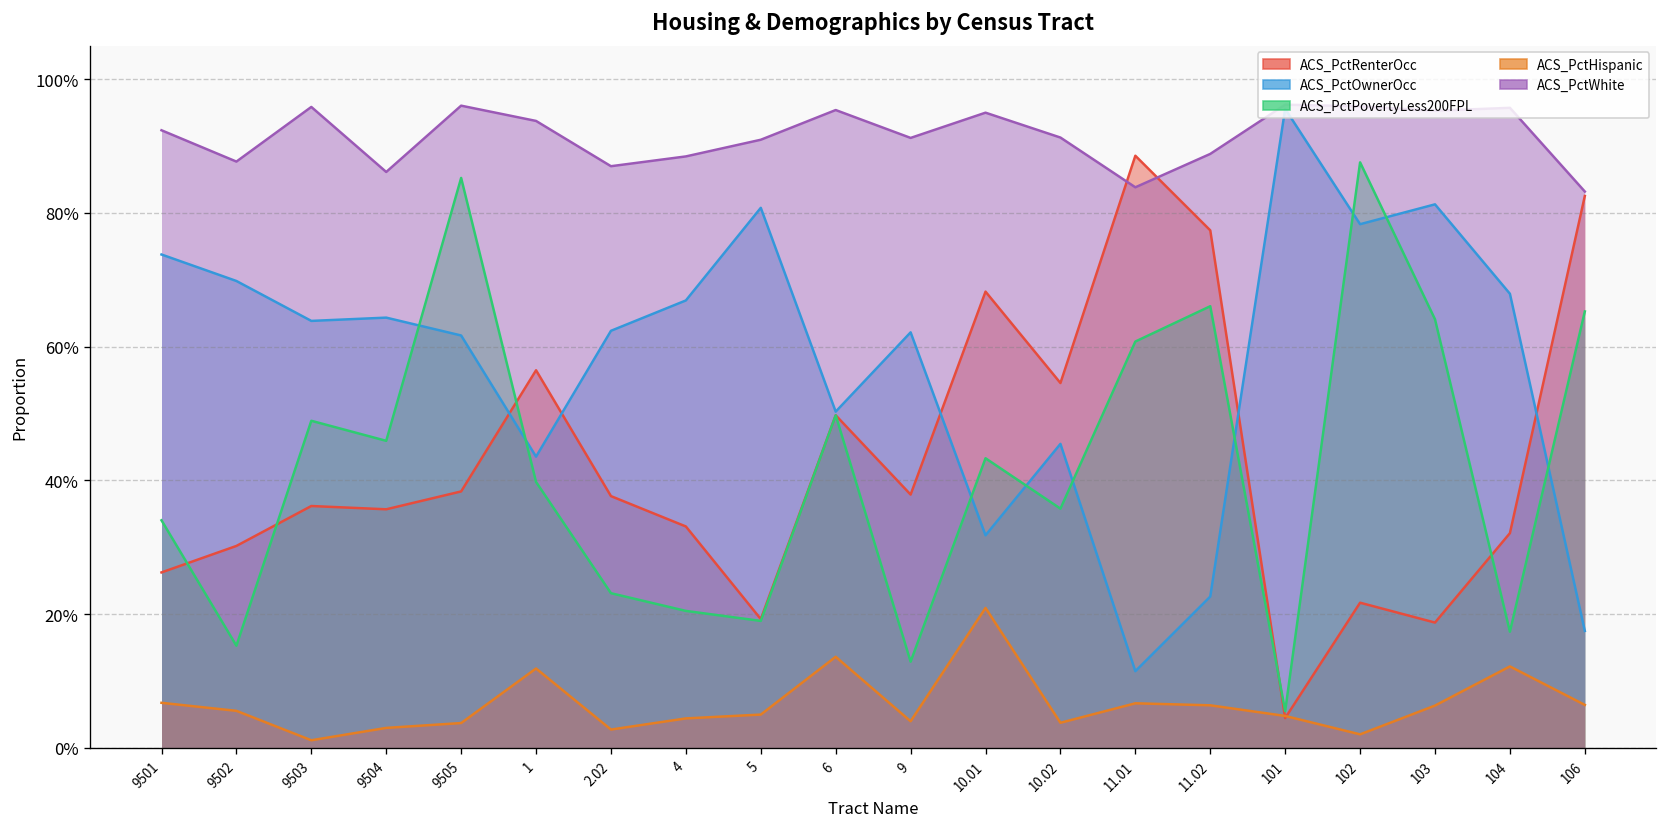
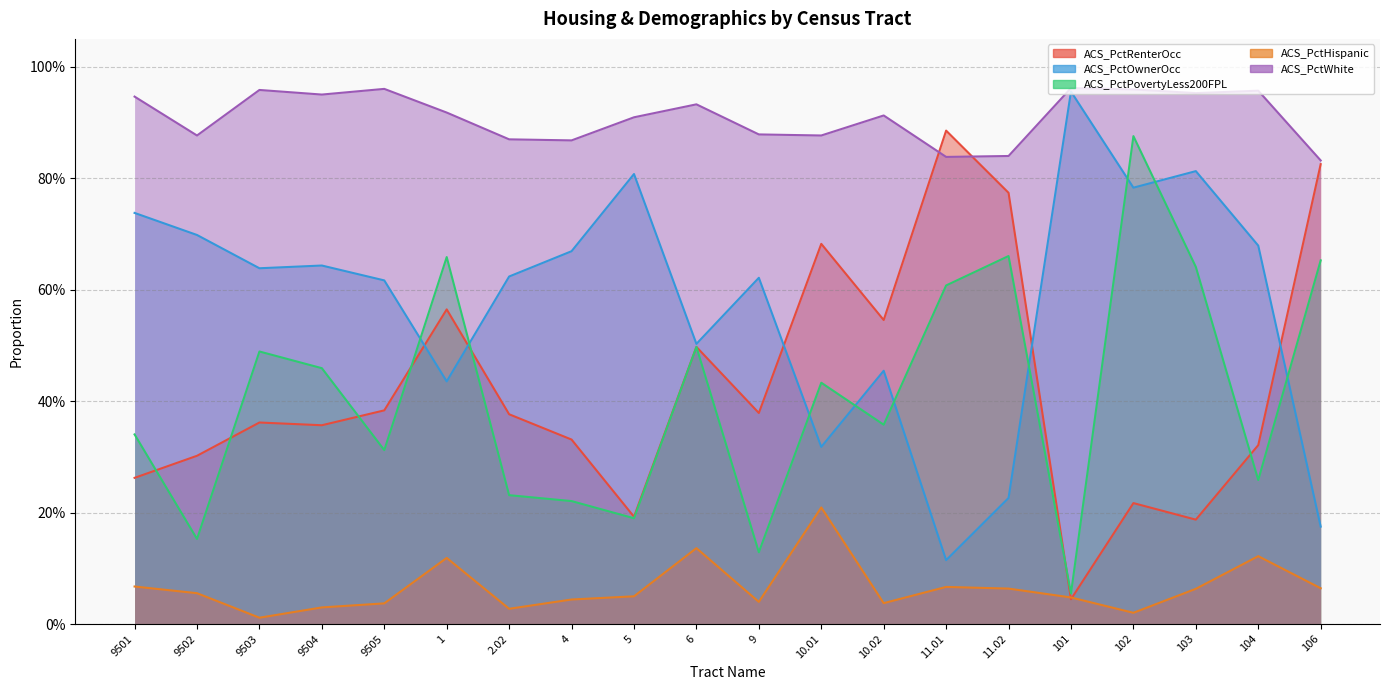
ACS_PctWhite, 9501: 92% -> 95%
ACS_PctWhite, 9504: 86% -> 95%
ACS_PctPovertyLess200FPL, 9505: 85% -> 31%
ACS_PctPovertyLess200FPL, 1: 40% -> 66%
ACS_PctWhite, 1: 94% -> 92%
ACS_PctPovertyLess200FPL, 4: 20% -> 22%
ACS_PctWhite, 4: 88% -> 87%
ACS_PctWhite, 6: 95% -> 93%
ACS_PctWhite, 9: 91% -> 88%
ACS_PctWhite, 10.01: 95% -> 88%
ACS_PctWhite, 11.02: 89% -> 84%
ACS_PctPovertyLess200FPL, 104: 17% -> 26%
